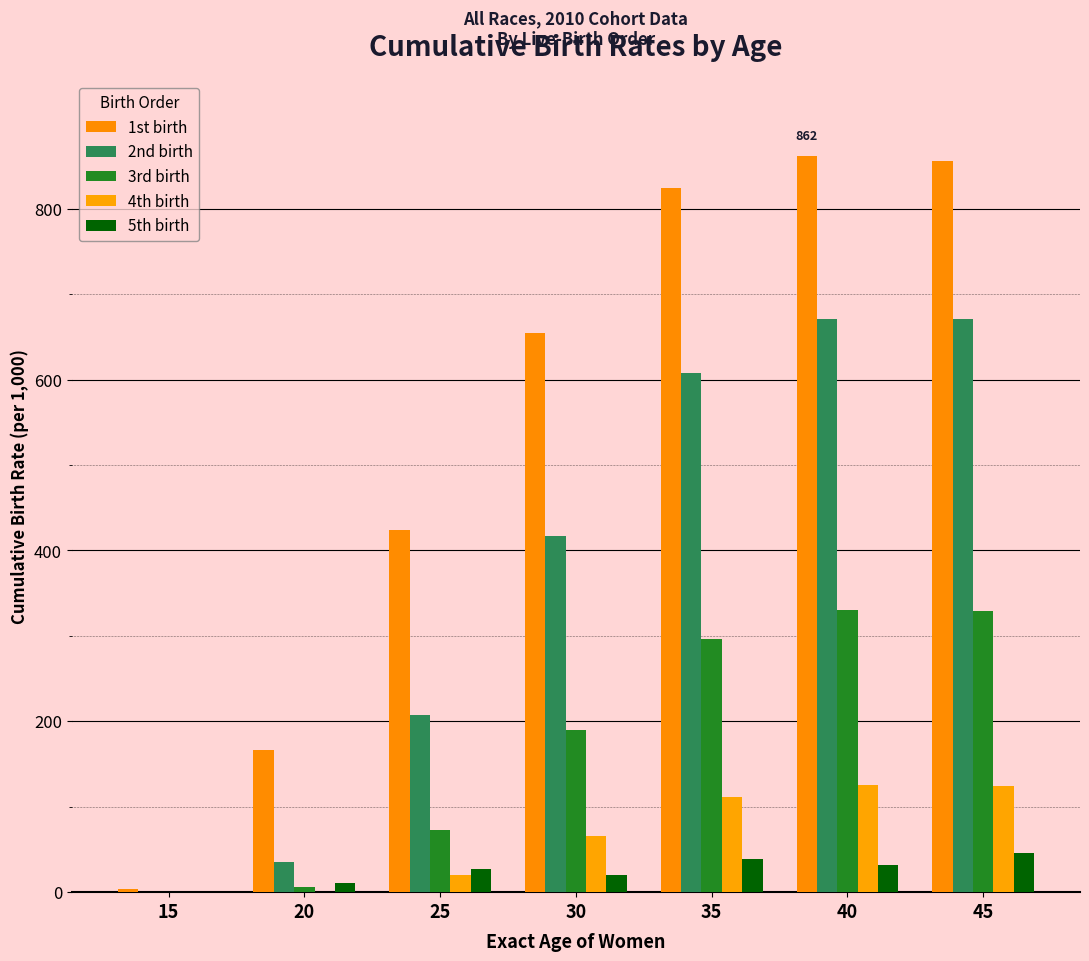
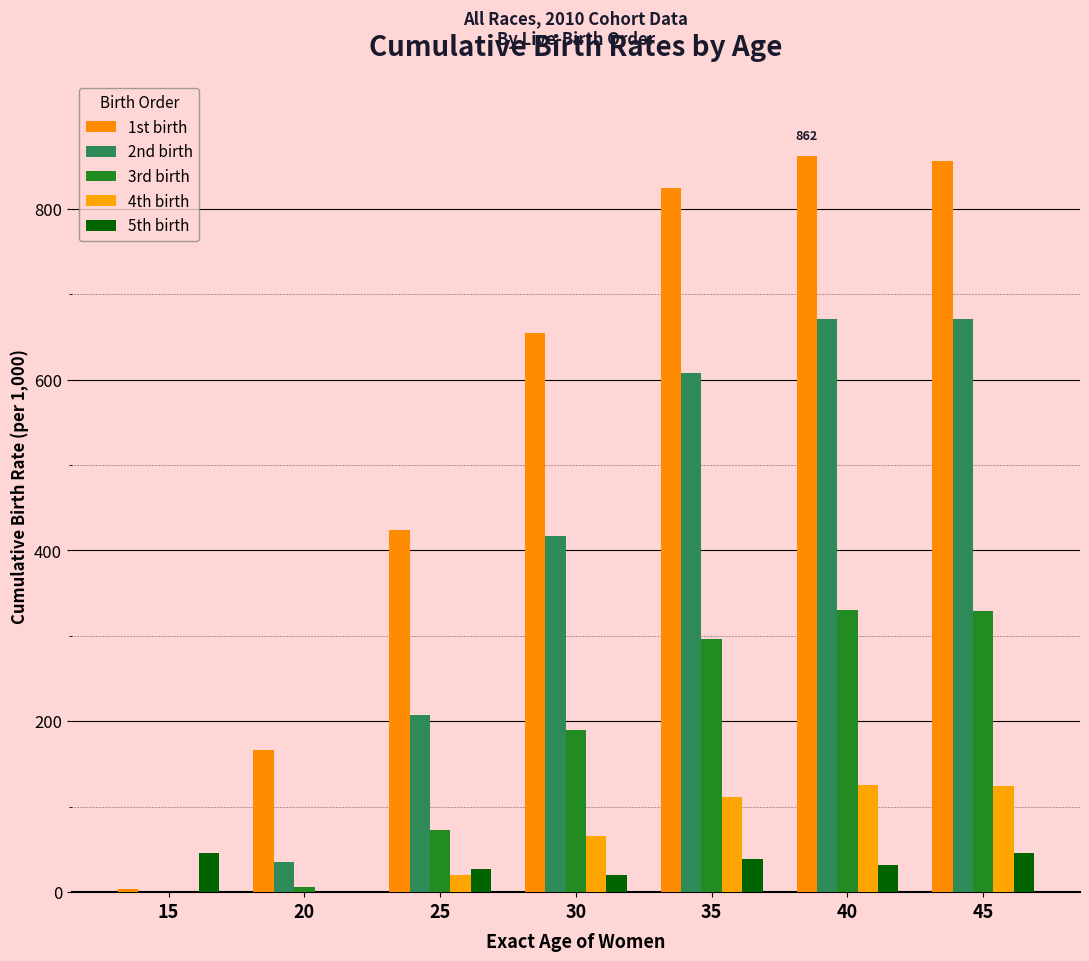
5th birth, 15: 0 -> 50
5th birth, 20: 10 -> 0
